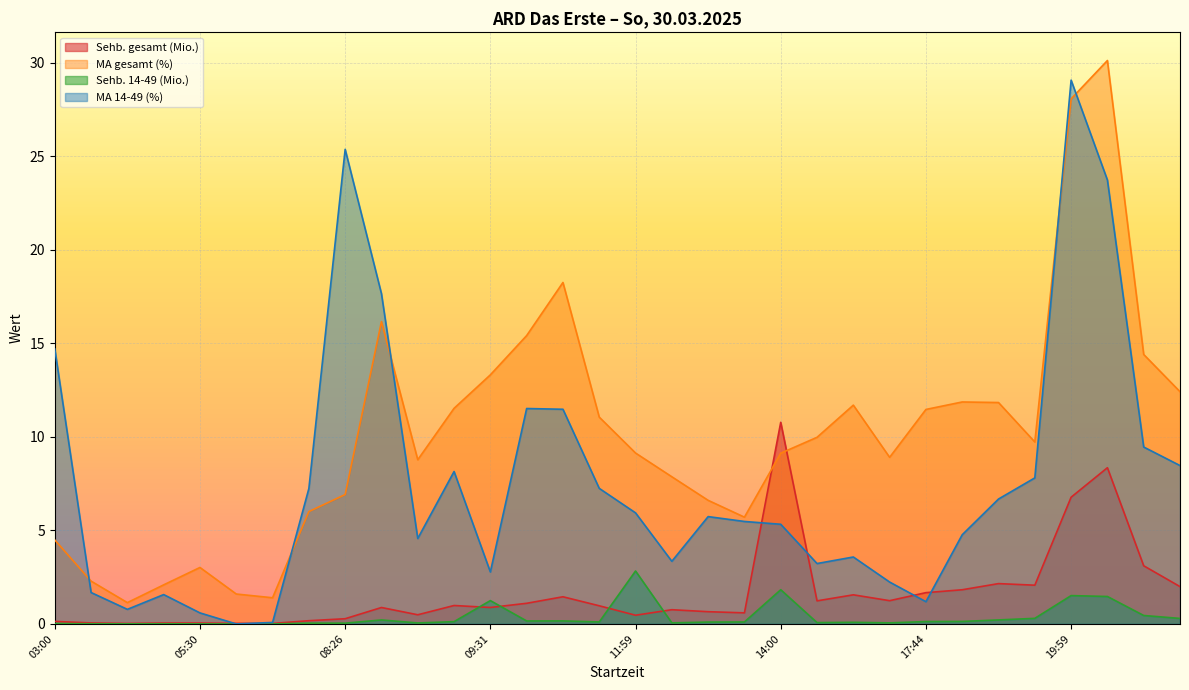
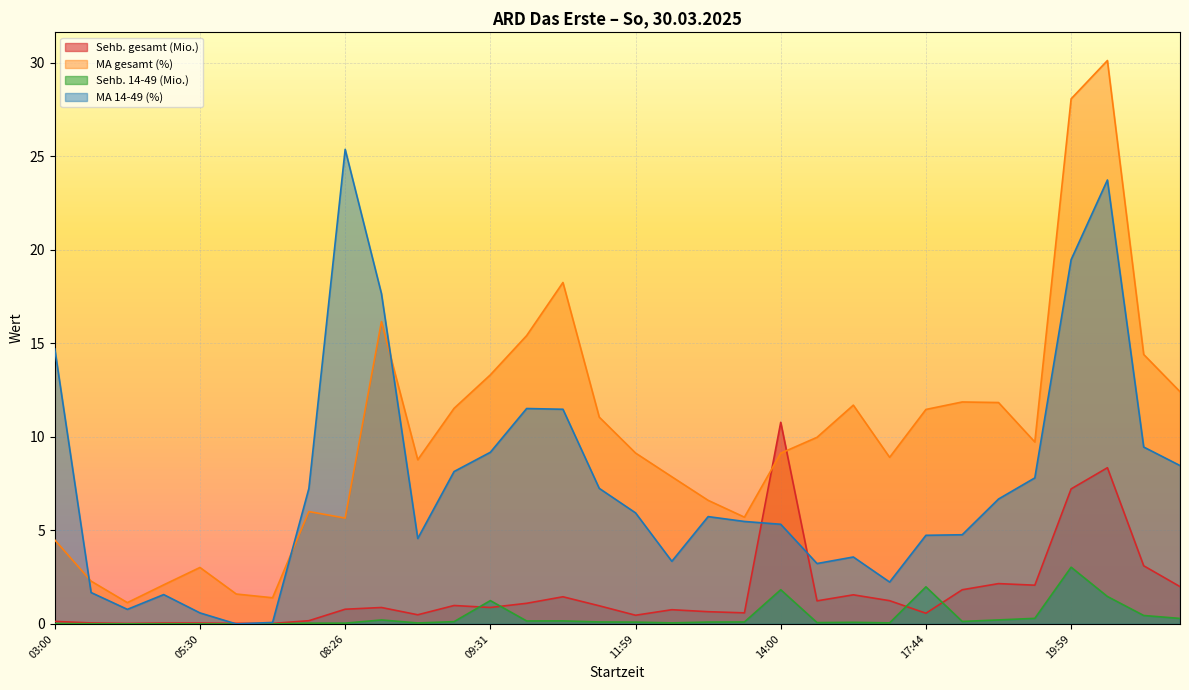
Sehb. gesamt (Mio.), 08:26: 0.3 -> 0.8
MA gesamt (%), 08:26: 6.9 -> 5.7
MA 14-49 (%), 09:31: 2.8 -> 9.2
Sehb. 14-49 (Mio.), 11:59: 2.8 -> 0.1
Sehb. gesamt (Mio.), 17:44: 1.7 -> 0.6
Sehb. 14-49 (Mio.), 17:44: 0.1 -> 2.0
MA 14-49 (%), 17:44: 1.2 -> 4.7
Sehb. gesamt (Mio.), 19:59: 6.8 -> 7.2
Sehb. 14-49 (Mio.), 19:59: 1.5 -> 3.0
MA 14-49 (%), 19:59: 29.1 -> 19.5
